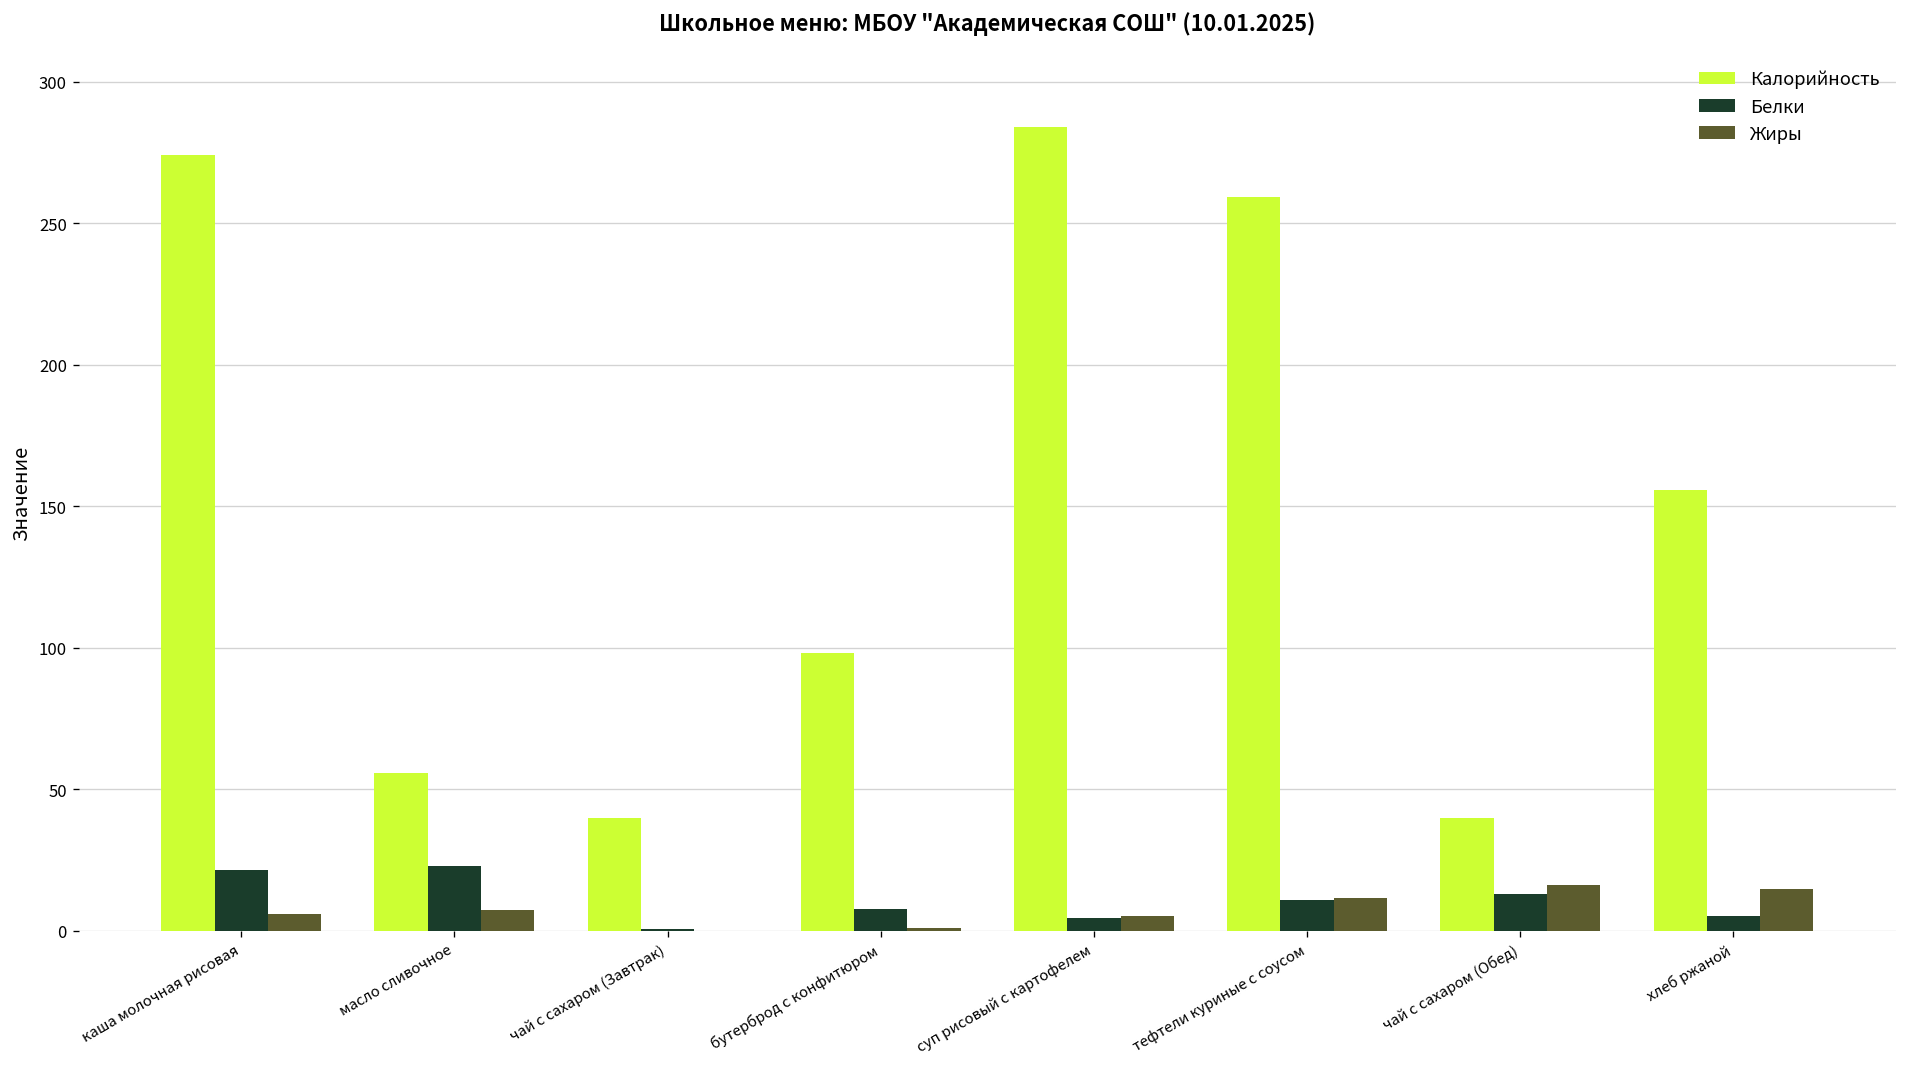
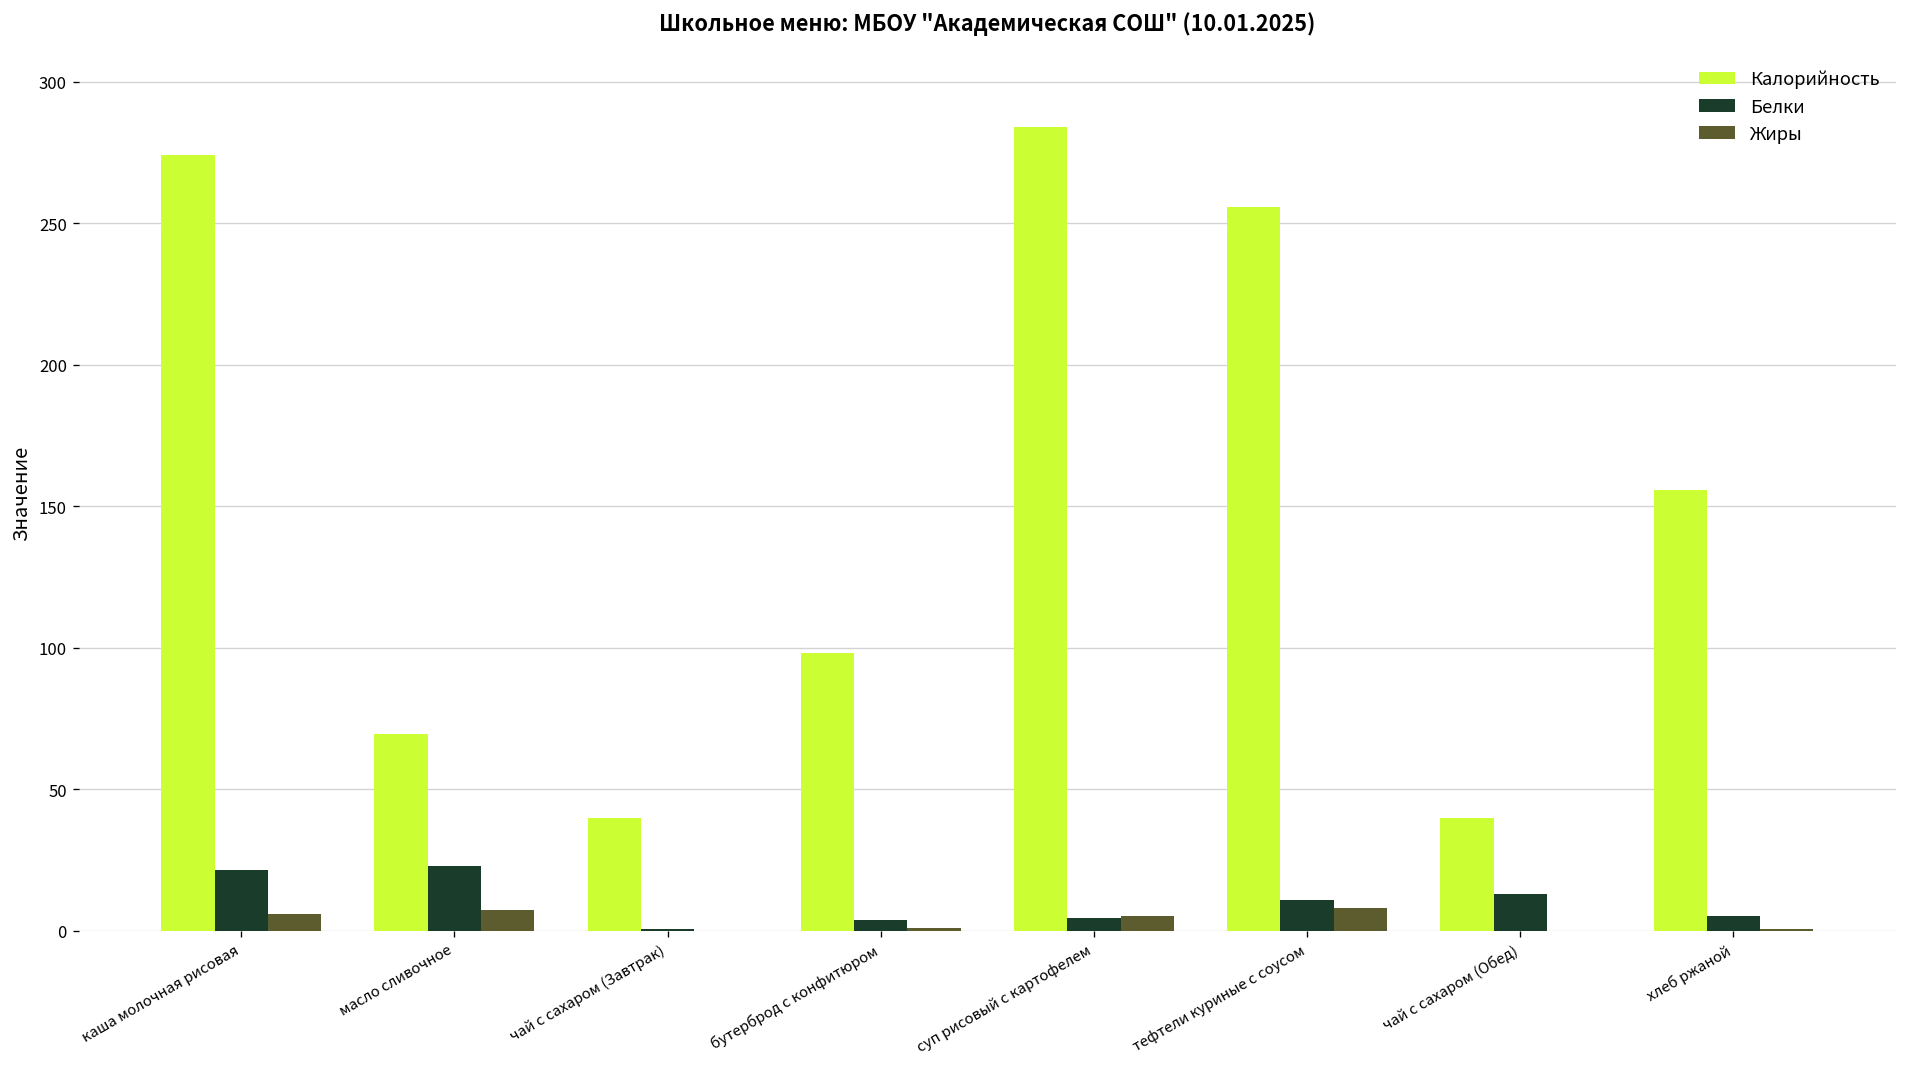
Калорийность, масло сливочное: 56 -> 70
Белки, бутерброд с конфитюром: 8 -> 4
Калорийность, тефтели куриные с соусом: 259 -> 256
Жиры, тефтели куриные с соусом: 12 -> 8
Жиры, чай с сахаром (Обед): 16 -> 0
Жиры, хлеб ржаной: 15 -> 1
